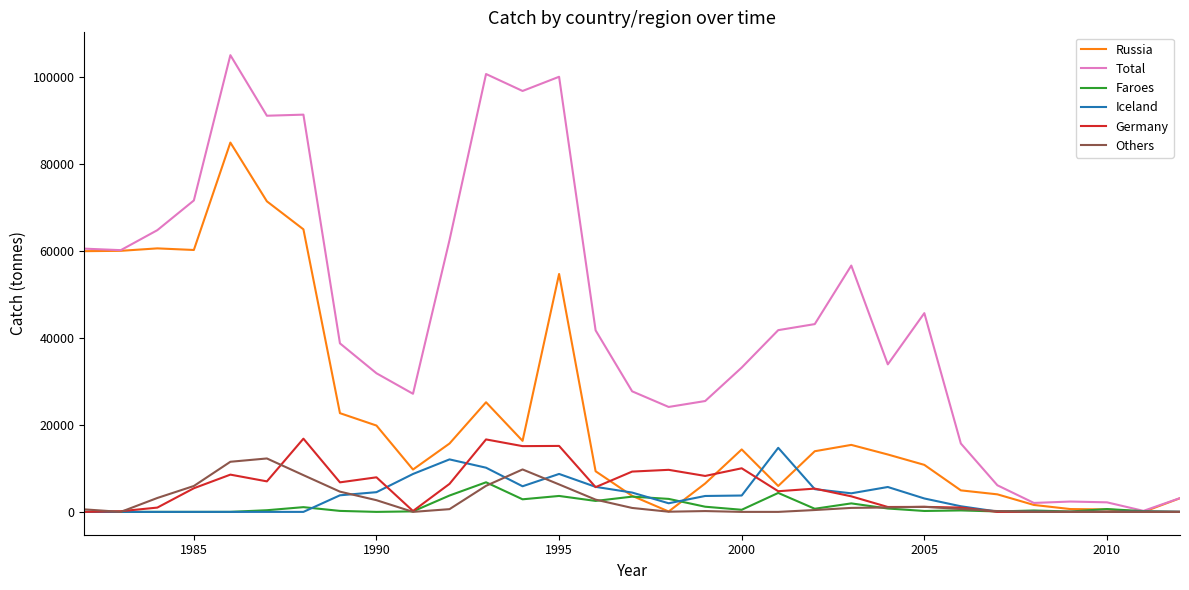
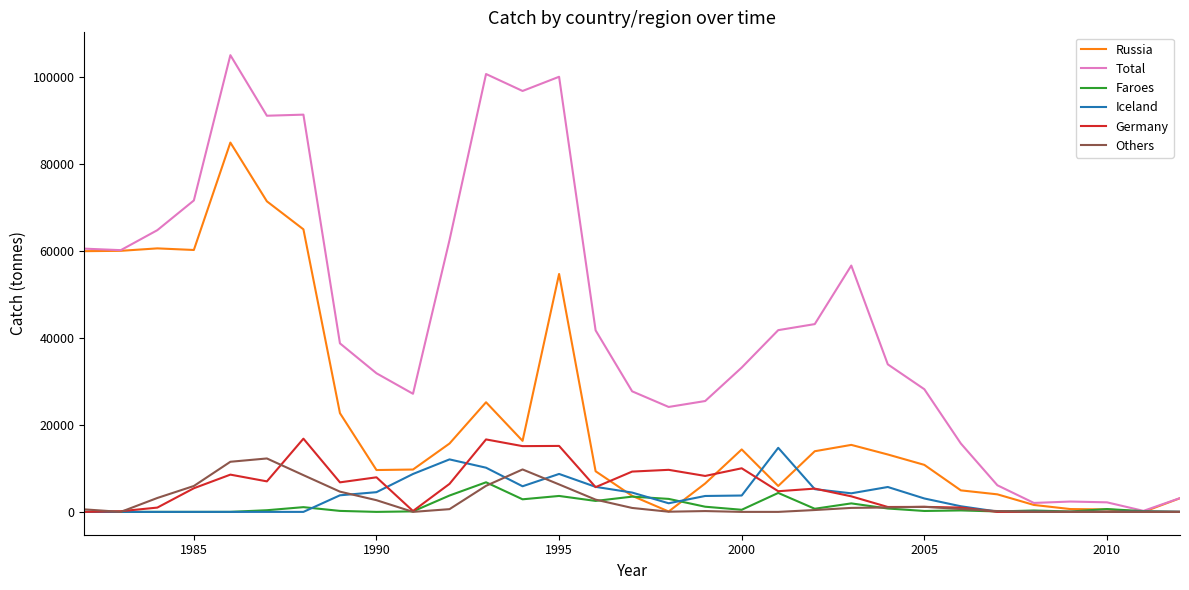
Russia, 1990: 20000 -> 10000
Total, 2005: 46000 -> 28000
